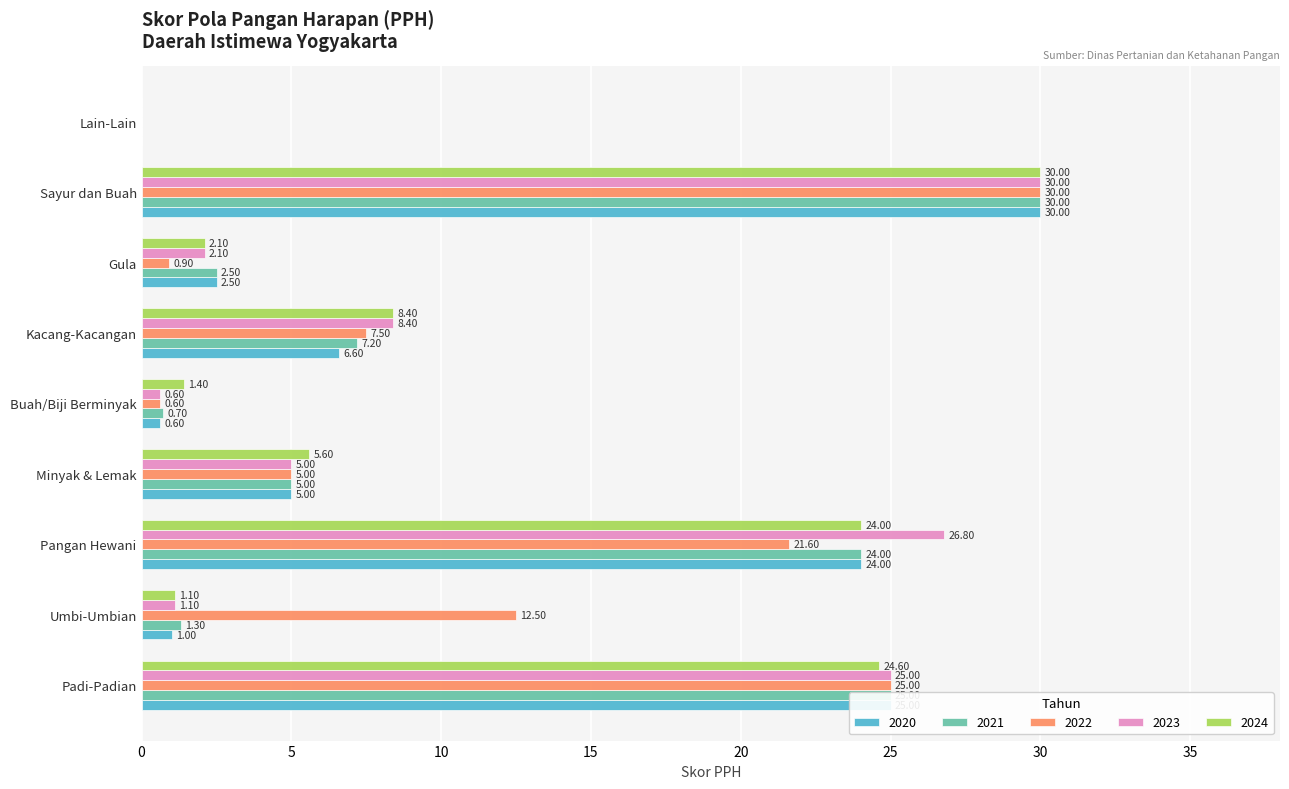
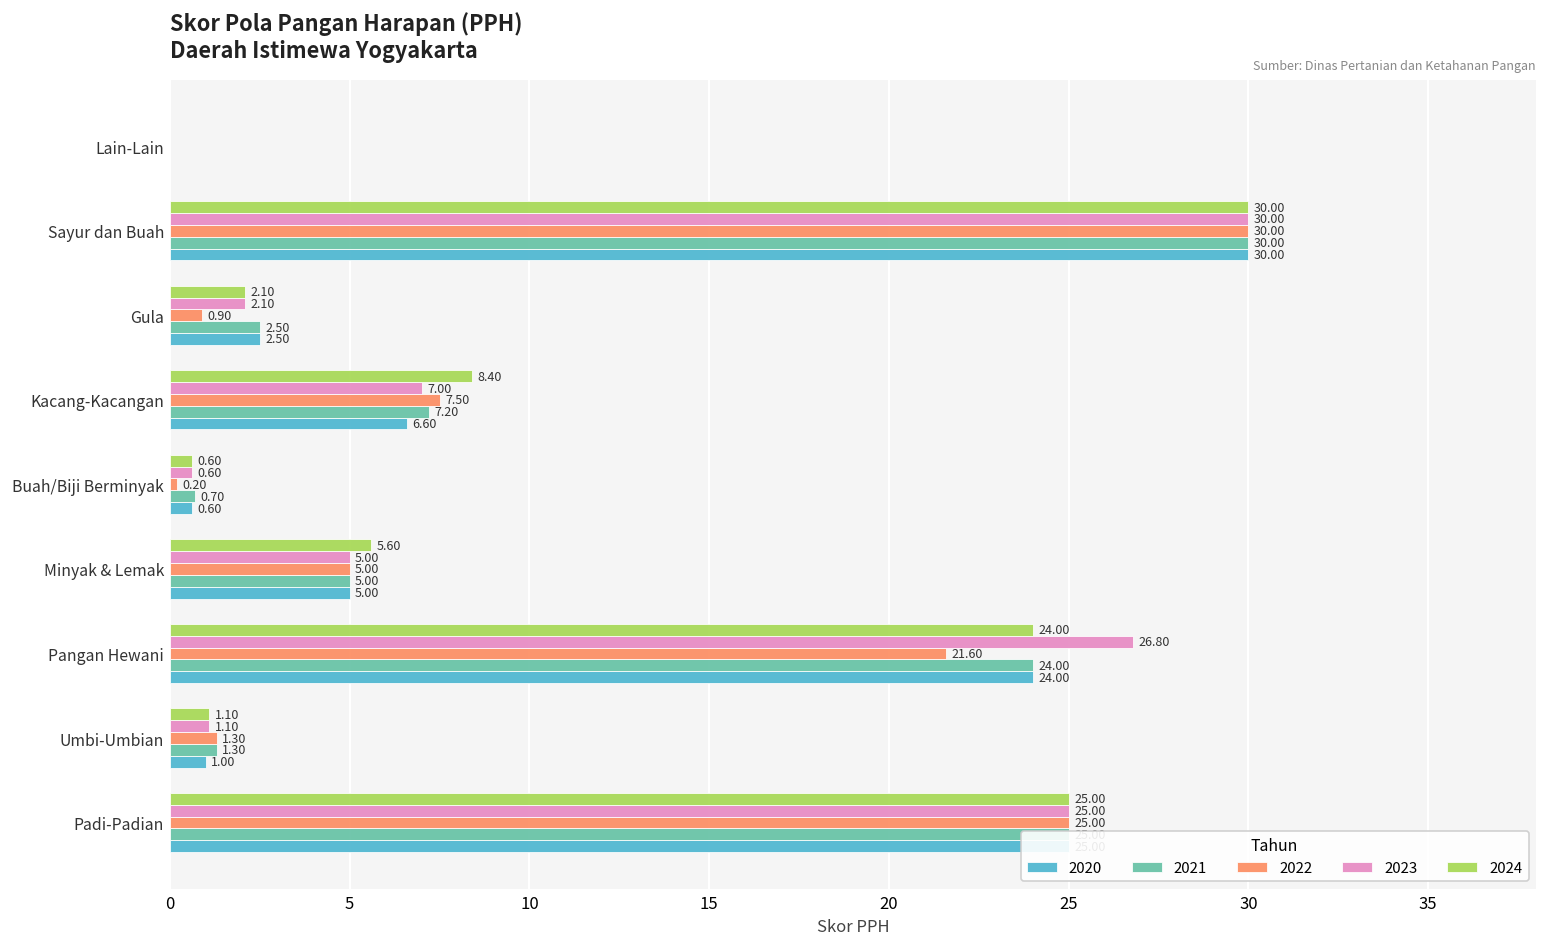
2023, Kacang-Kacangan: 8.40 -> 7.00
2024, Buah/Biji Berminyak: 1.40 -> 0.60
2022, Buah/Biji Berminyak: 0.60 -> 0.20
2022, Umbi-Umbian: 12.50 -> 1.30
2024, Padi-Padian: 24.60 -> 25.00
